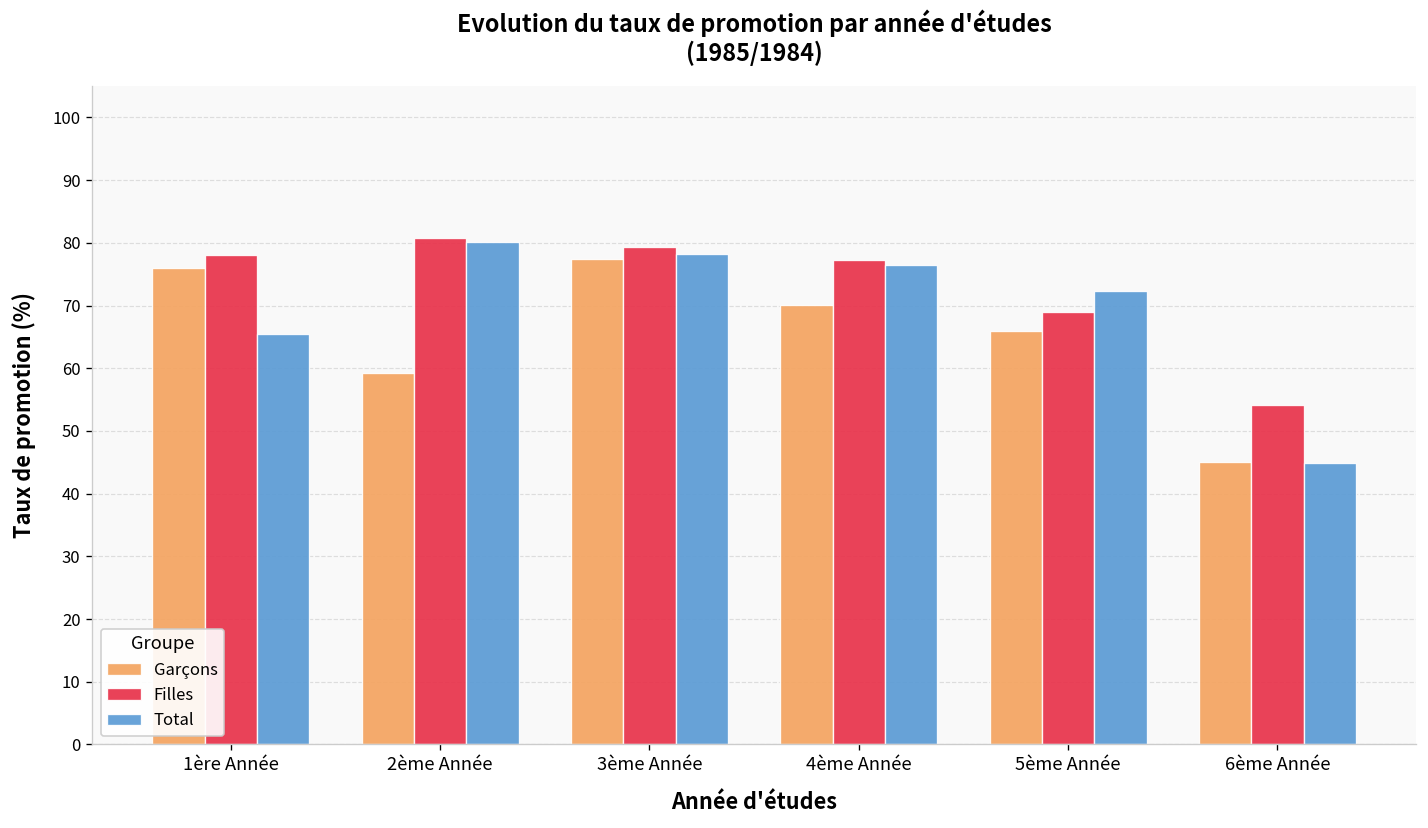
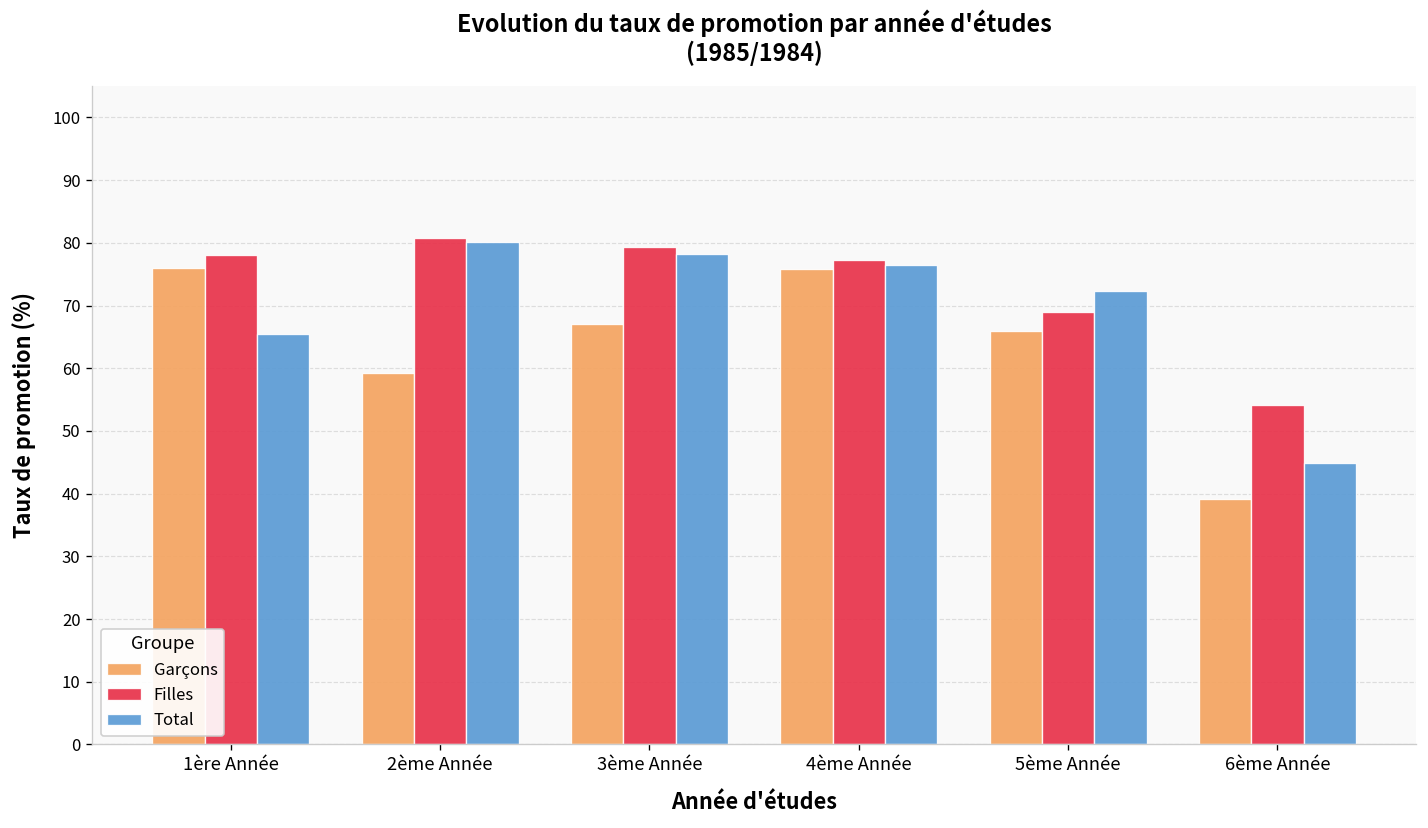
Garçons, 3ème Année: 77 -> 67
Garçons, 4ème Année: 70 -> 76
Garçons, 6ème Année: 45 -> 39
